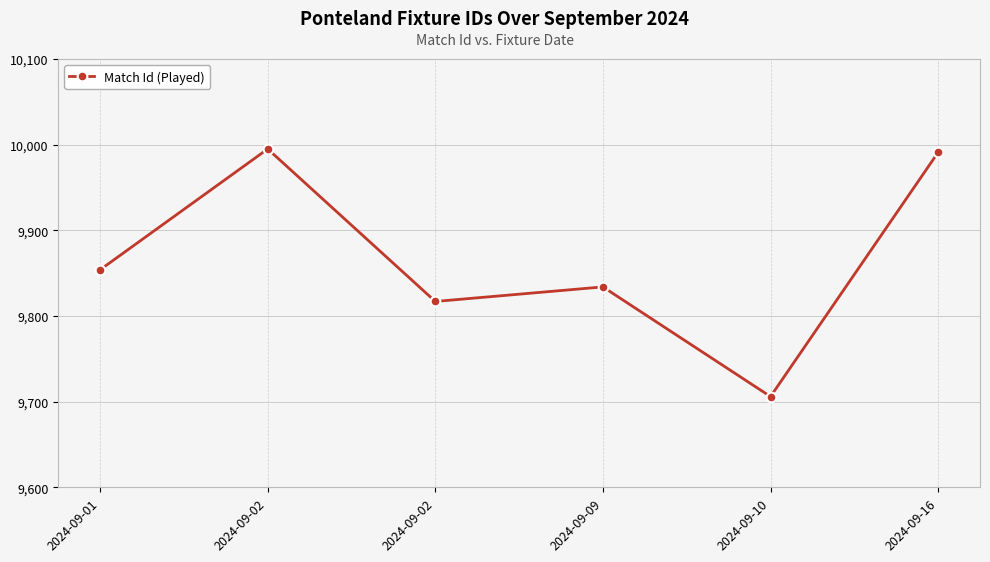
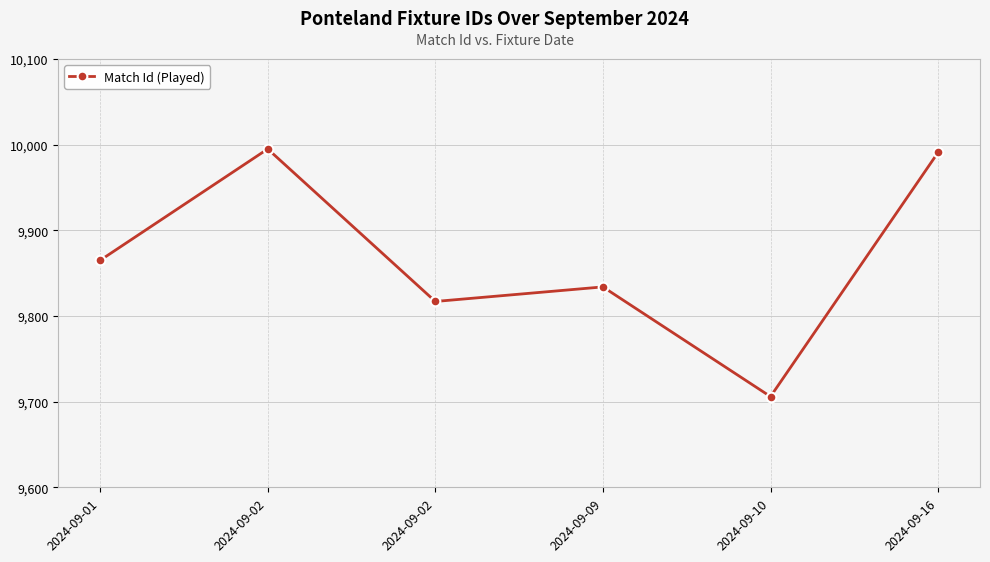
2024-09-01: 9,850 -> 9,870
